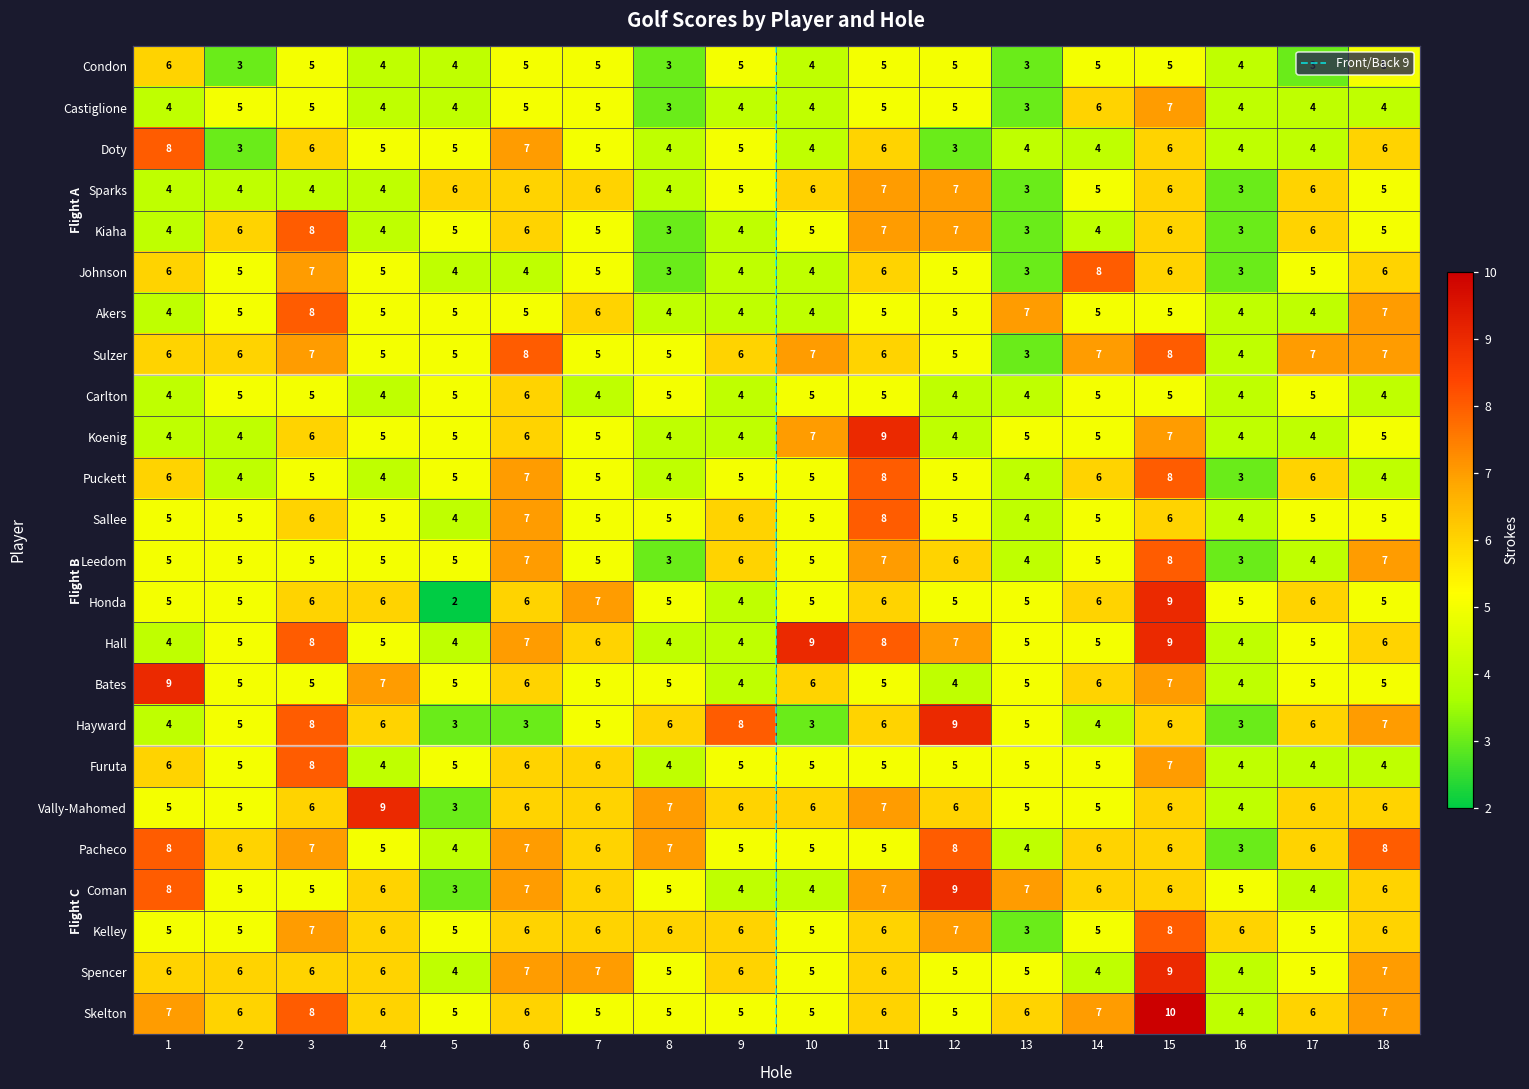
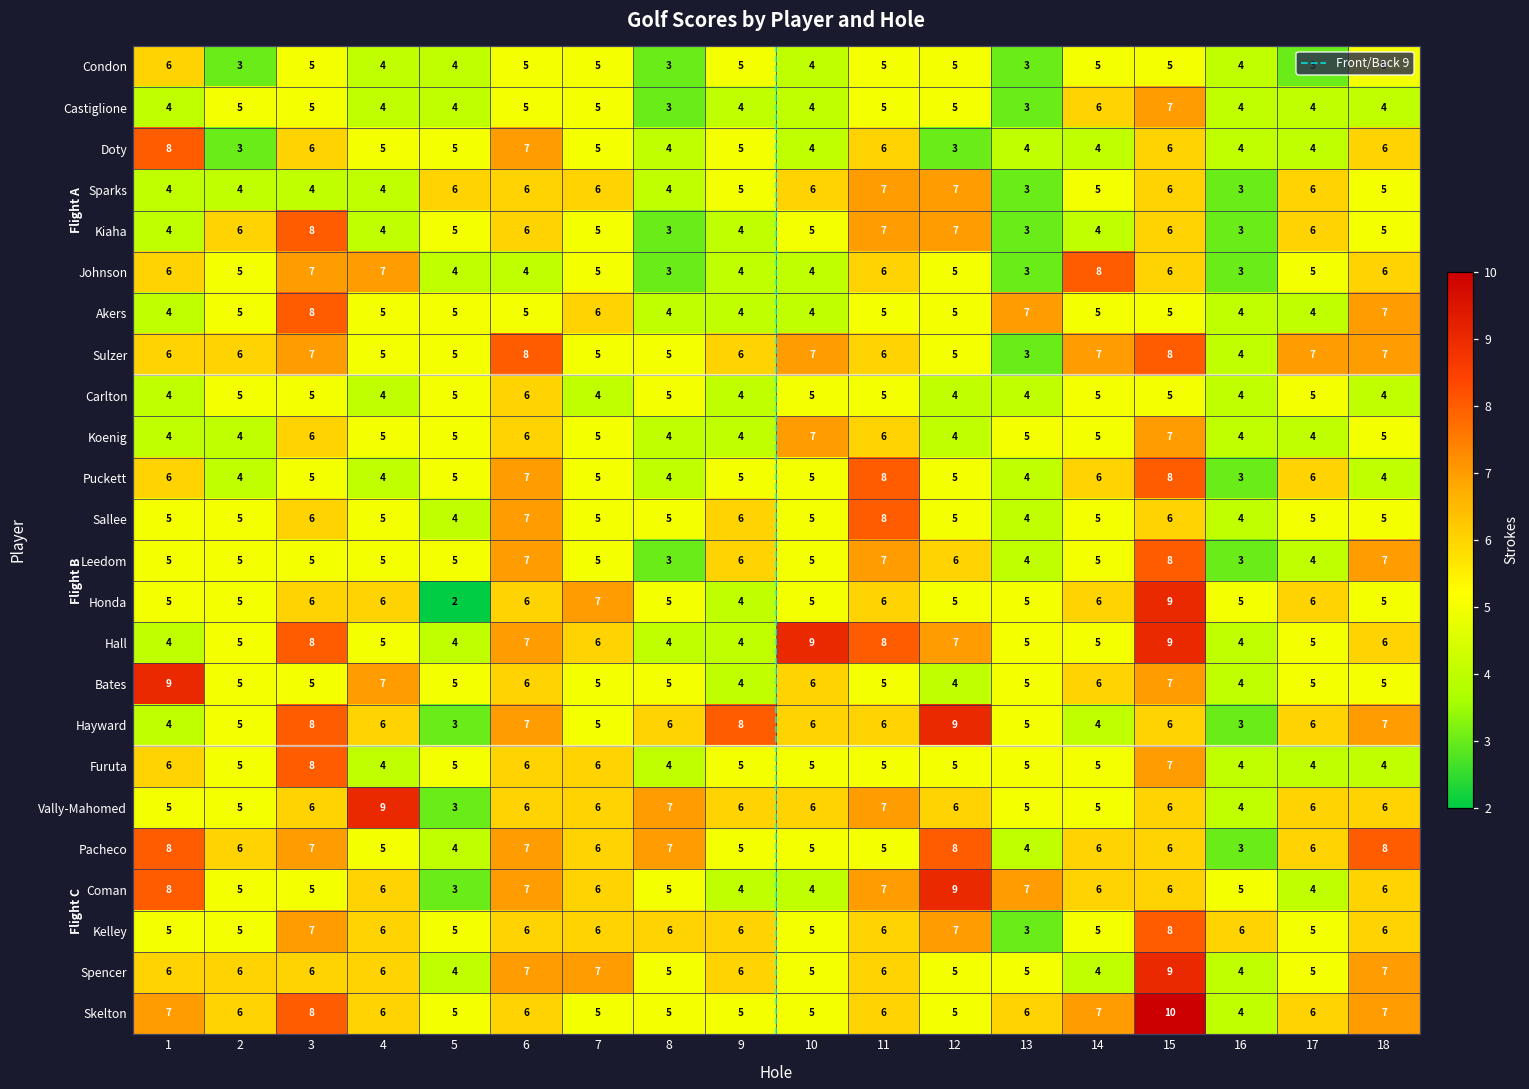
Johnson, 4: 5 -> 7
Koenig, 11: 9 -> 6
Hayward, 6: 3 -> 7
Hayward, 10: 3 -> 6
